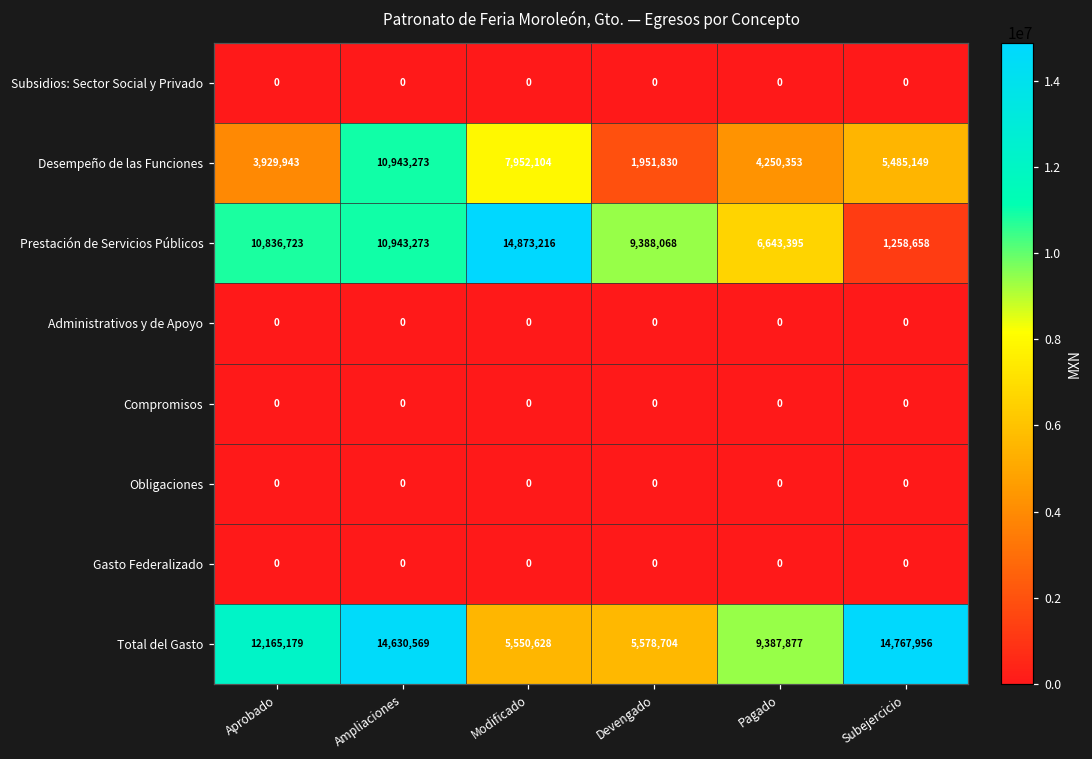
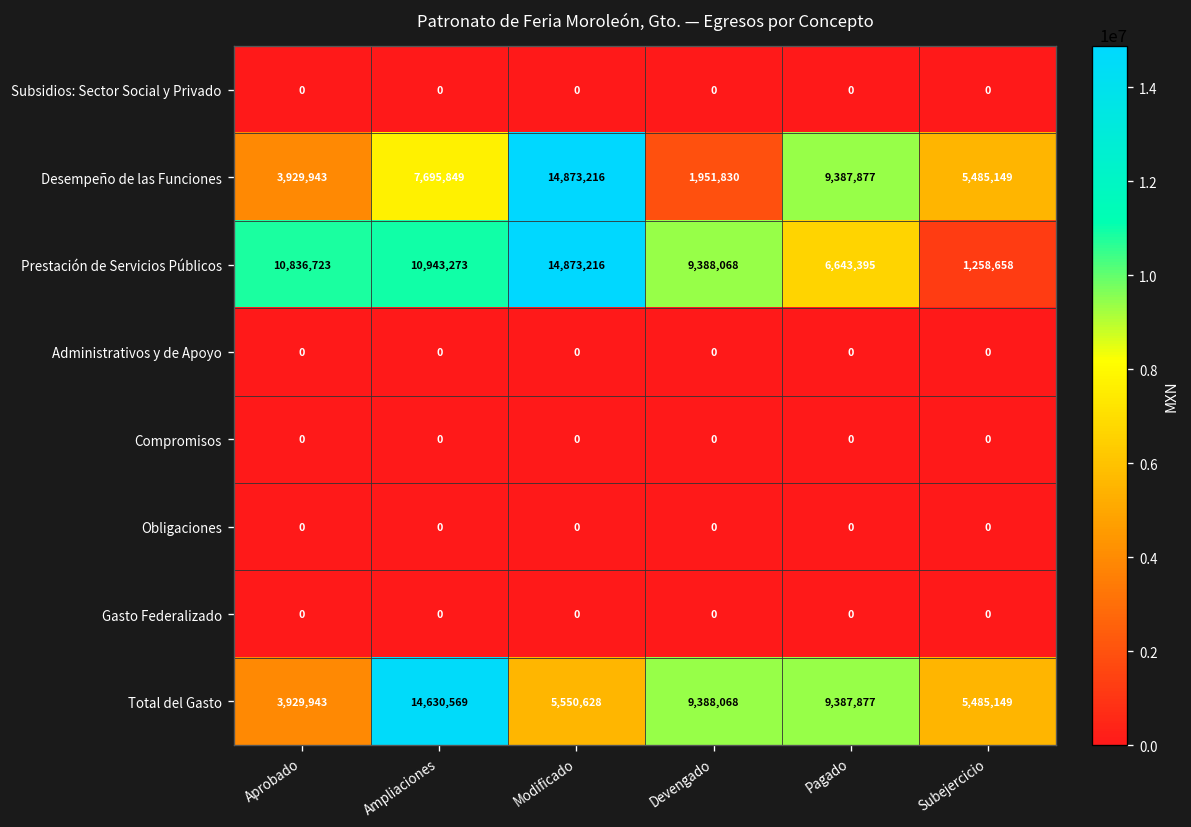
Desempeño de las Funciones, Ampliaciones: 10,943,273 -> 7,695,849
Desempeño de las Funciones, Modificado: 7,952,104 -> 14,873,216
Desempeño de las Funciones, Pagado: 4,250,353 -> 9,387,877
Total del Gasto, Aprobado: 12,165,179 -> 3,929,943
Total del Gasto, Devengado: 5,578,704 -> 9,388,068
Total del Gasto, Subejercicio: 14,767,956 -> 5,485,149
